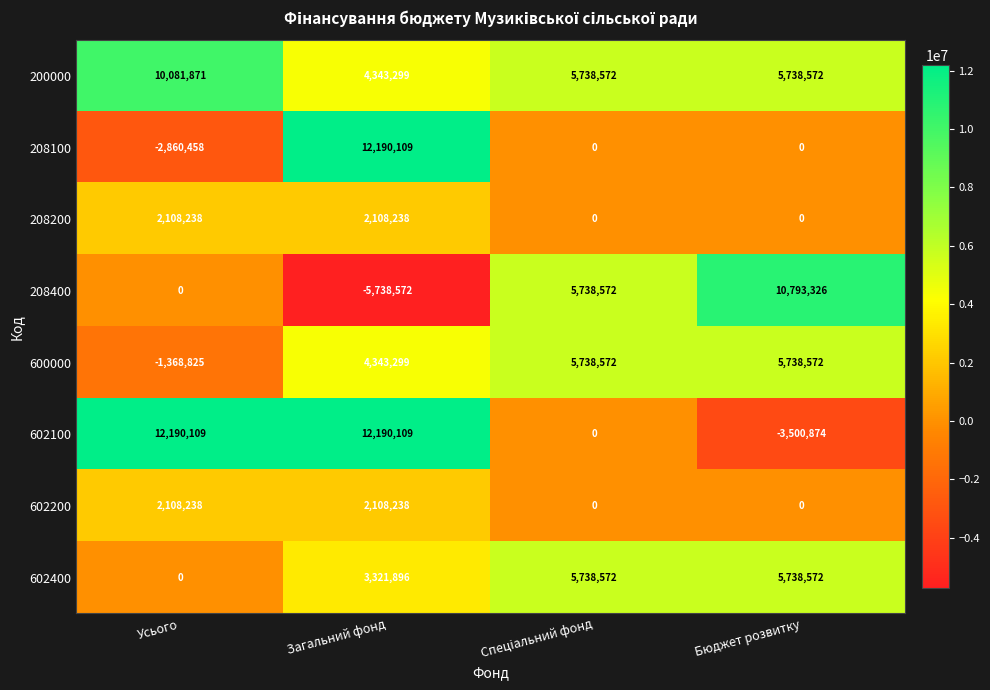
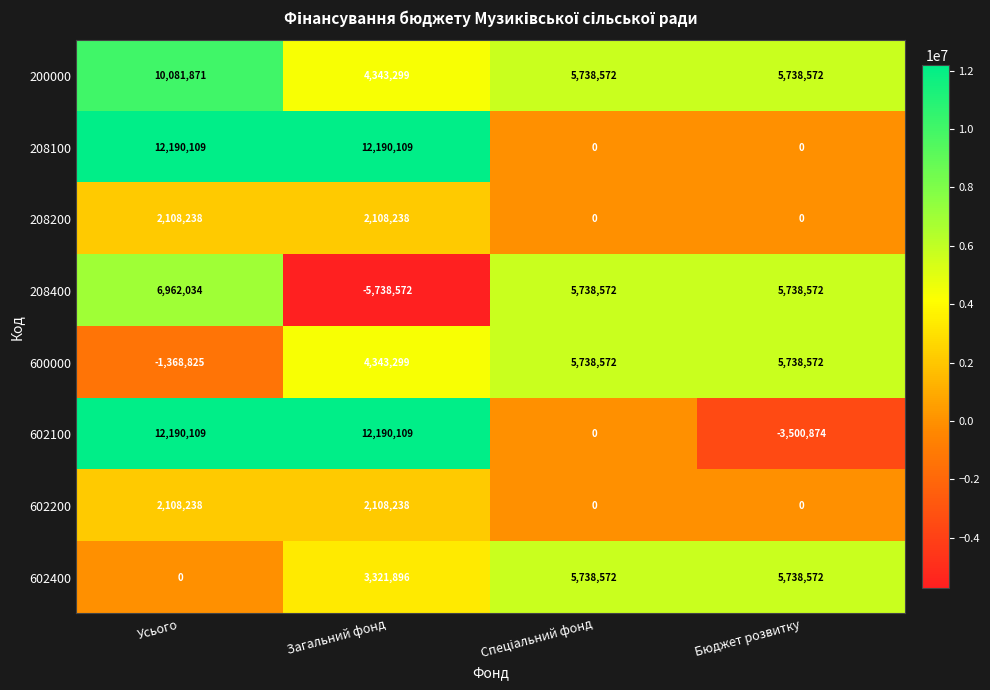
208100, Усього: -2,860,458 -> 12,190,109
208400, Усього: 0 -> 6,962,034
208400, Бюджет розвитку: 10,793,326 -> 5,738,572
